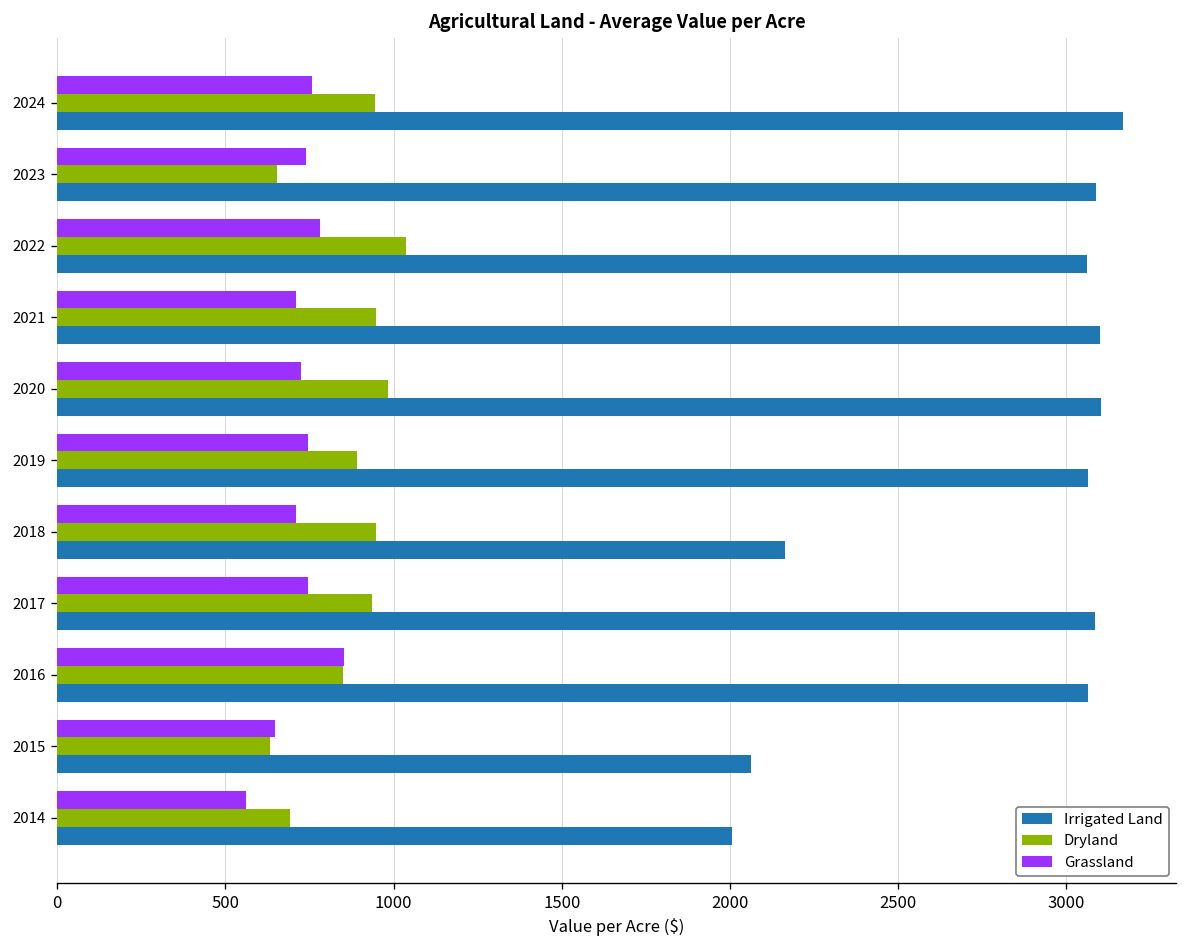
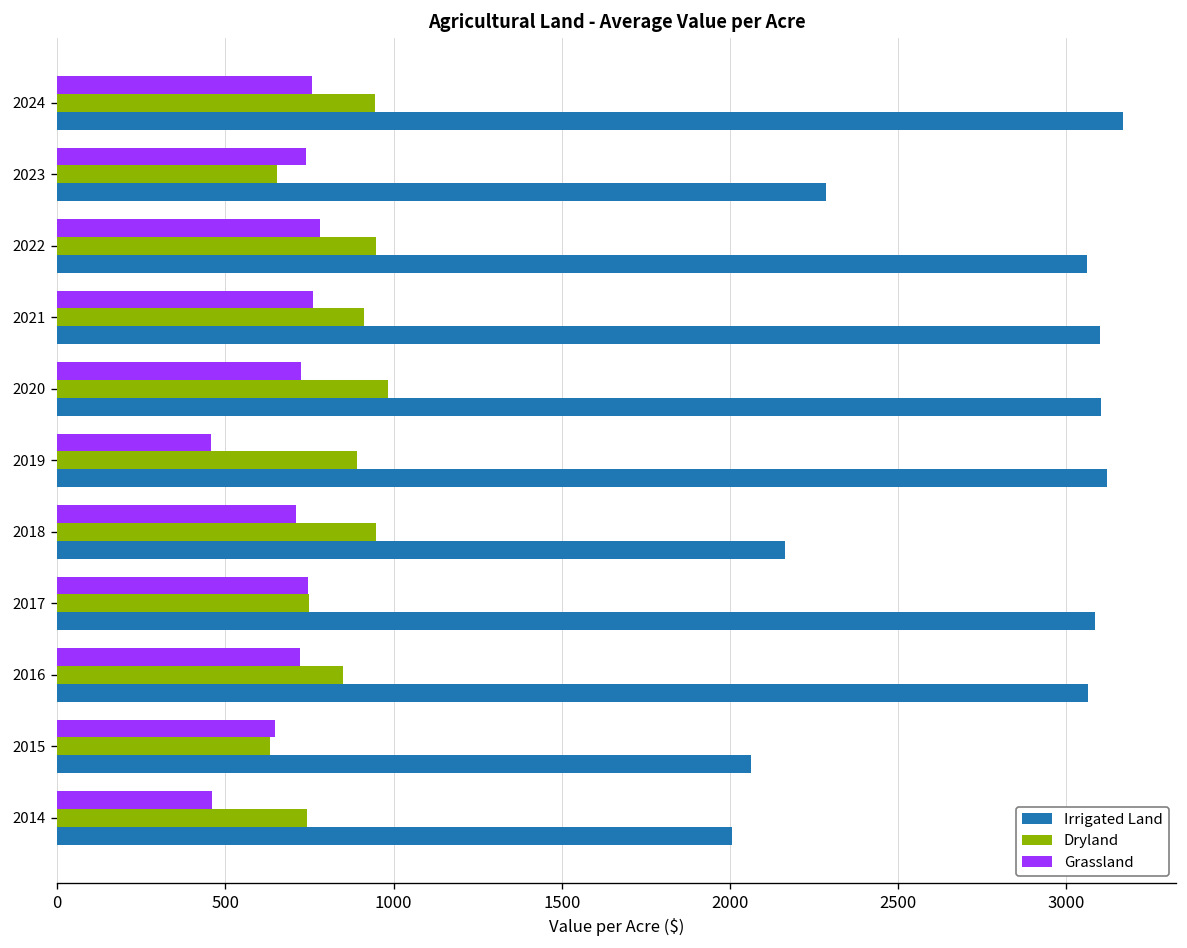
Irrigated Land, 2023: 3090 -> 2280
Dryland, 2022: 1040 -> 950
Grassland, 2021: 710 -> 760
Dryland, 2021: 950 -> 910
Grassland, 2019: 750 -> 460
Irrigated Land, 2019: 3060 -> 3120
Dryland, 2017: 940 -> 750
Grassland, 2016: 850 -> 720
Grassland, 2014: 560 -> 460
Dryland, 2014: 690 -> 740
